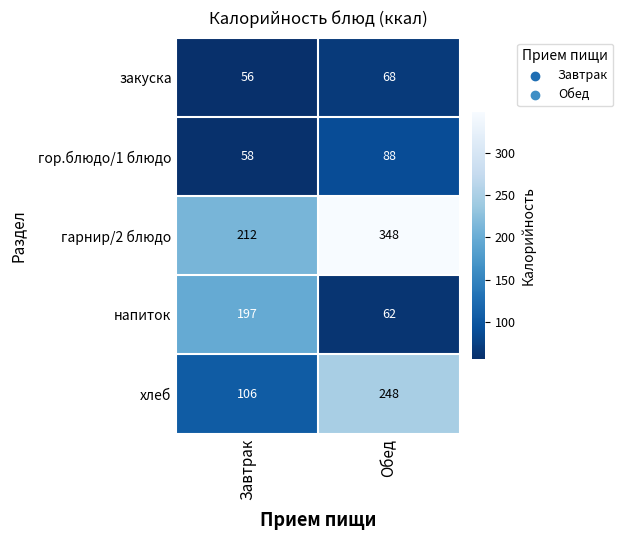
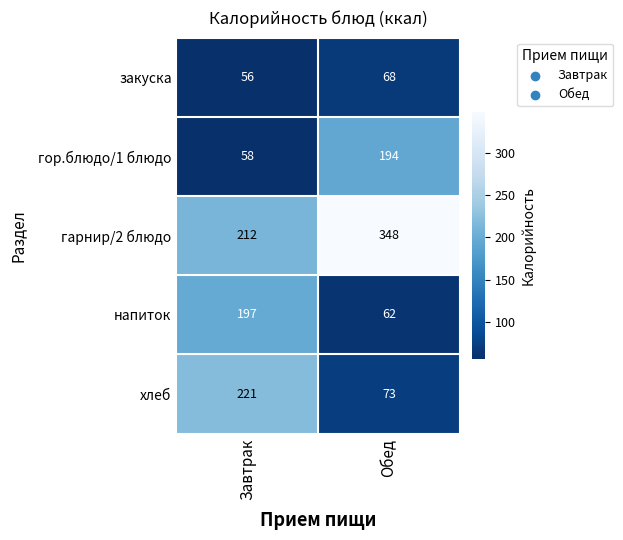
гор.блюдо/1 блюдо, Обед: 88 -> 194
хлеб, Завтрак: 106 -> 221
хлеб, Обед: 248 -> 73
